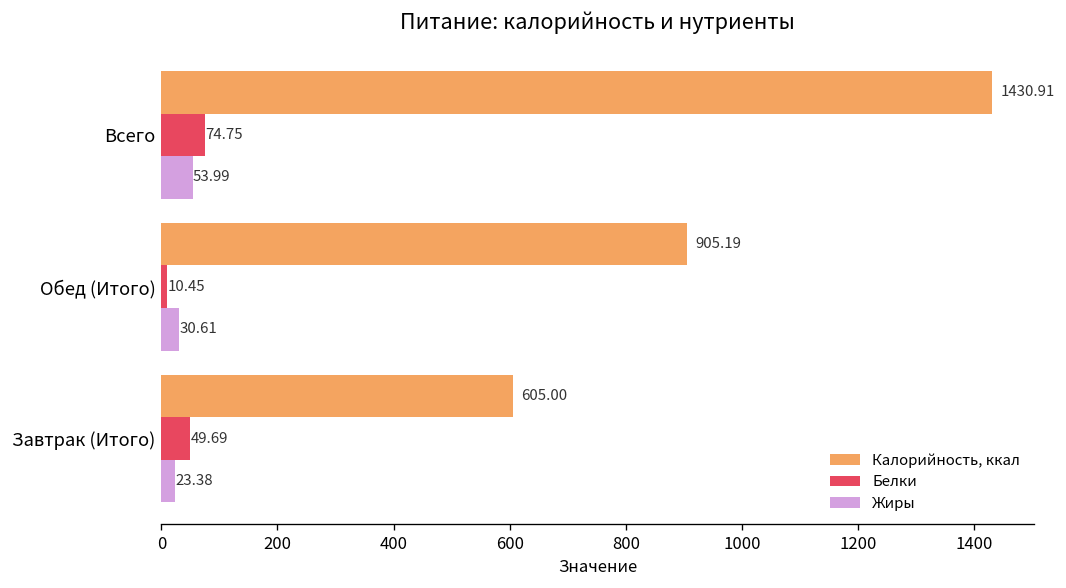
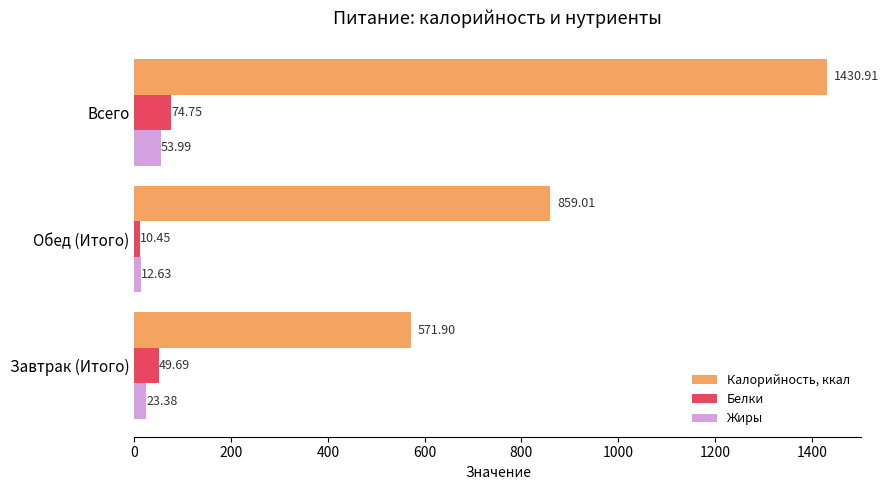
Калорийность, ккал, Обед (Итого): 905.19 -> 859.01
Жиры, Обед (Итого): 30.61 -> 12.63
Калорийность, ккал, Завтрак (Итого): 605.00 -> 571.90
